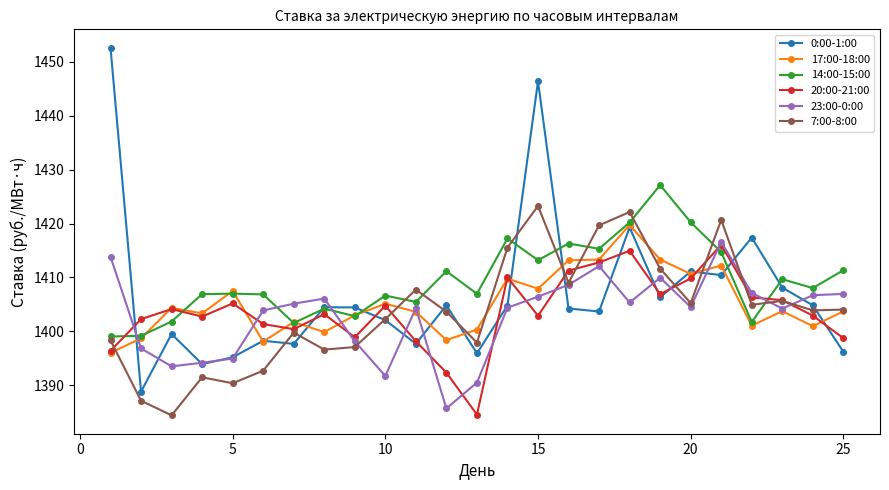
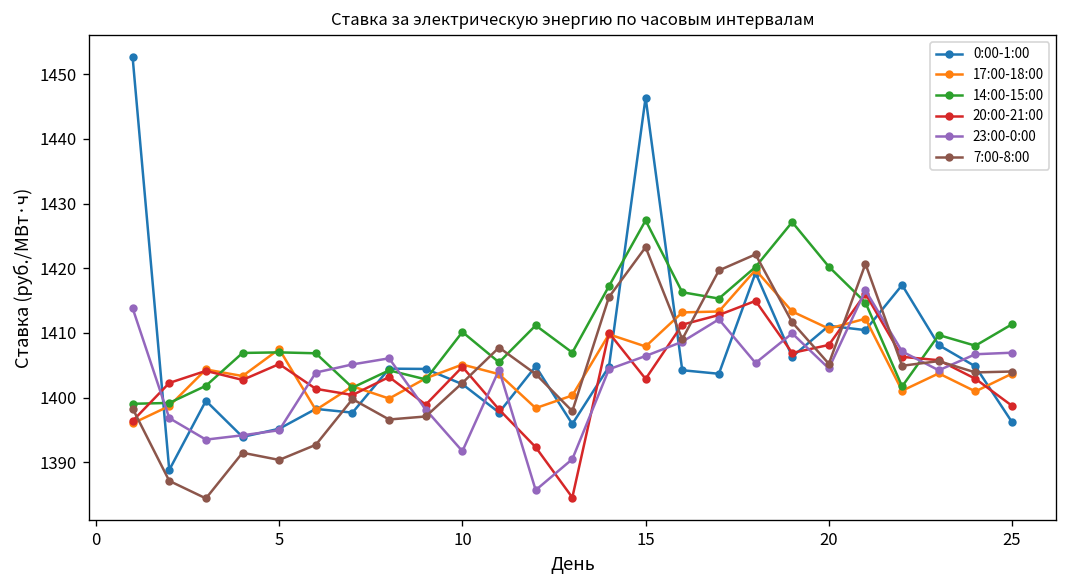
14:00-15:00, 10: 1407 -> 1410
14:00-15:00, 15: 1413 -> 1427
20:00-21:00, 20: 1410 -> 1408
